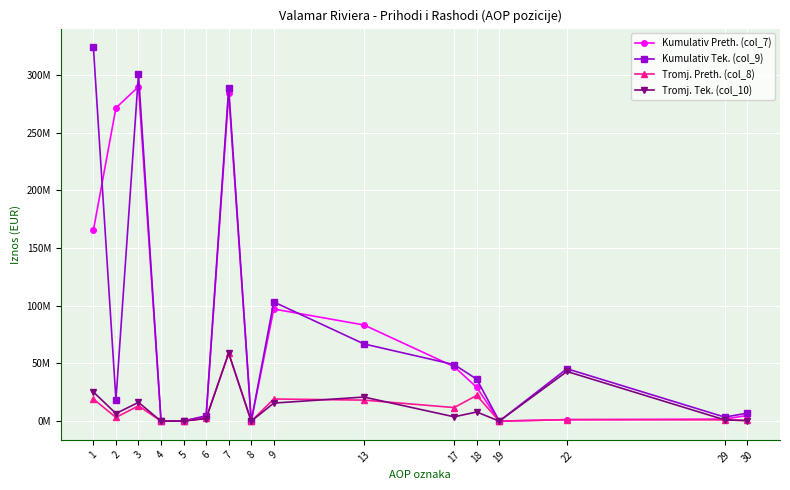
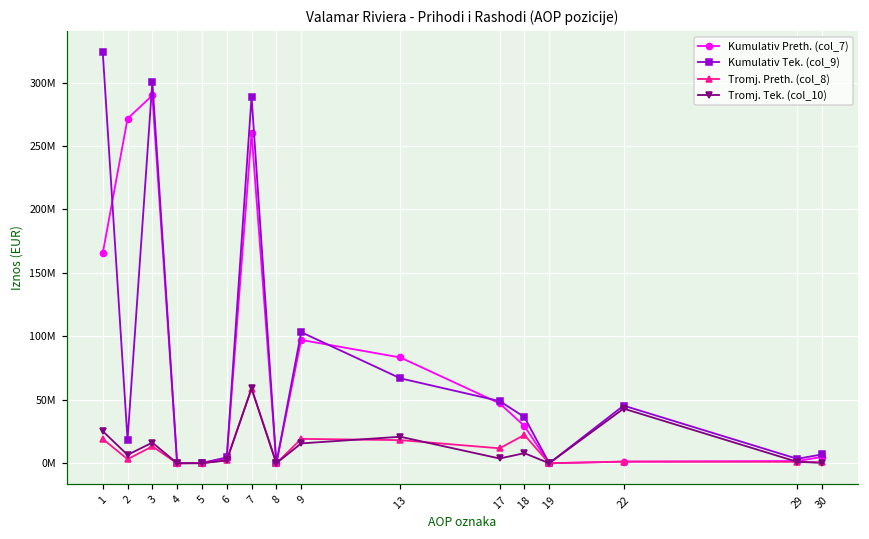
Kumulativ Preth. (col_7), 7: 284000000 -> 260000000
